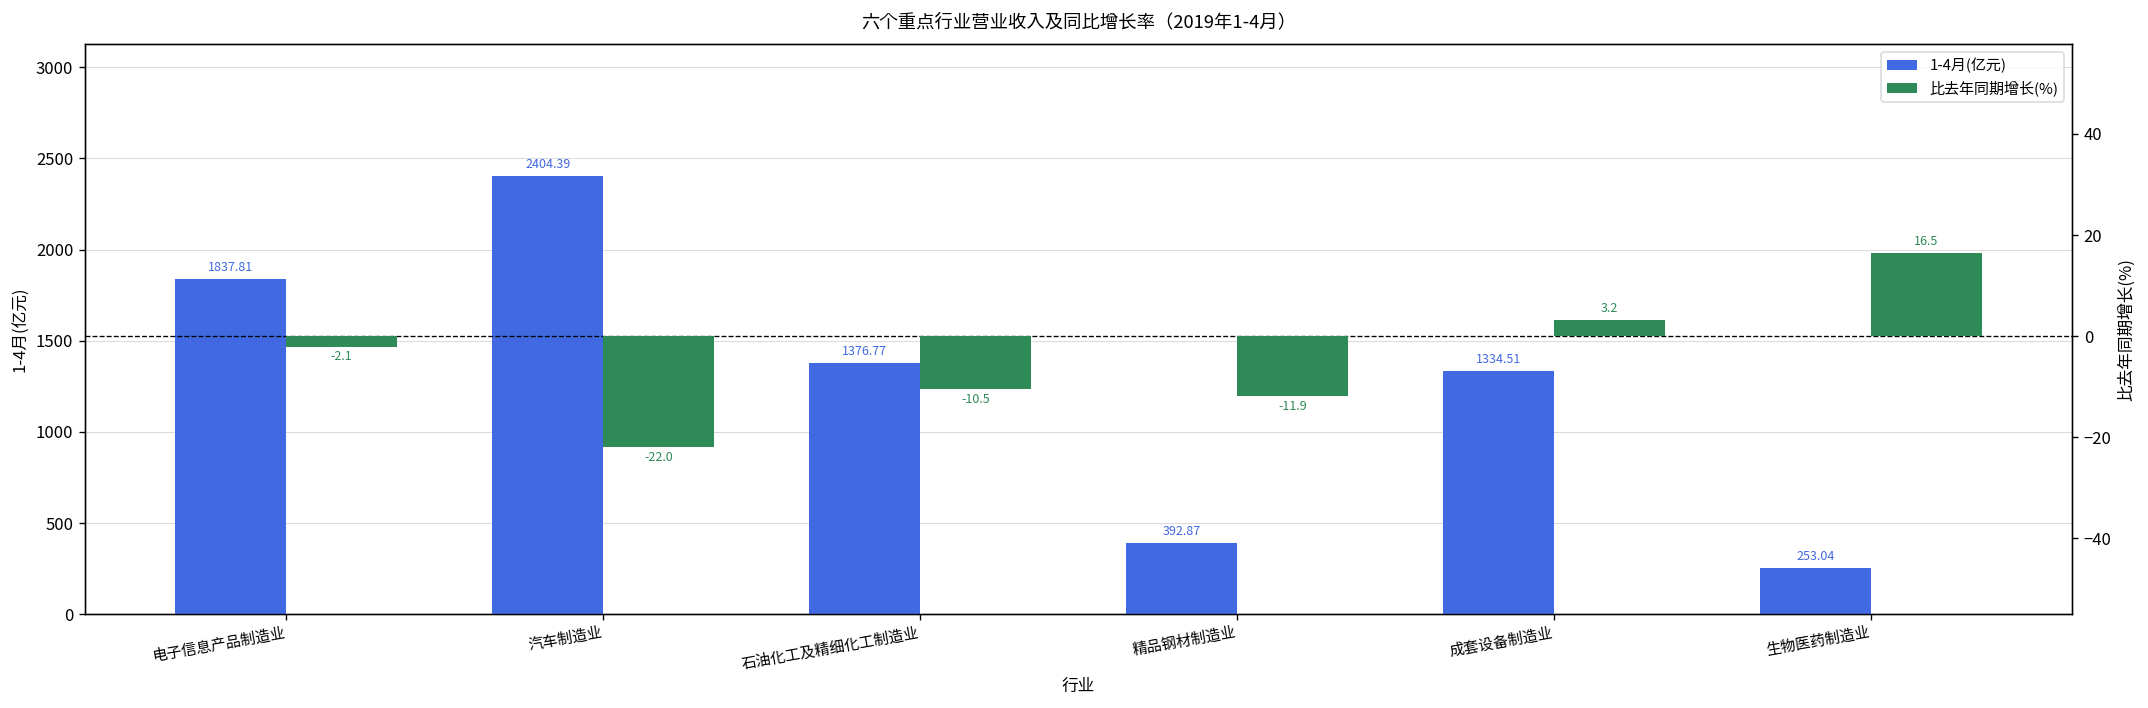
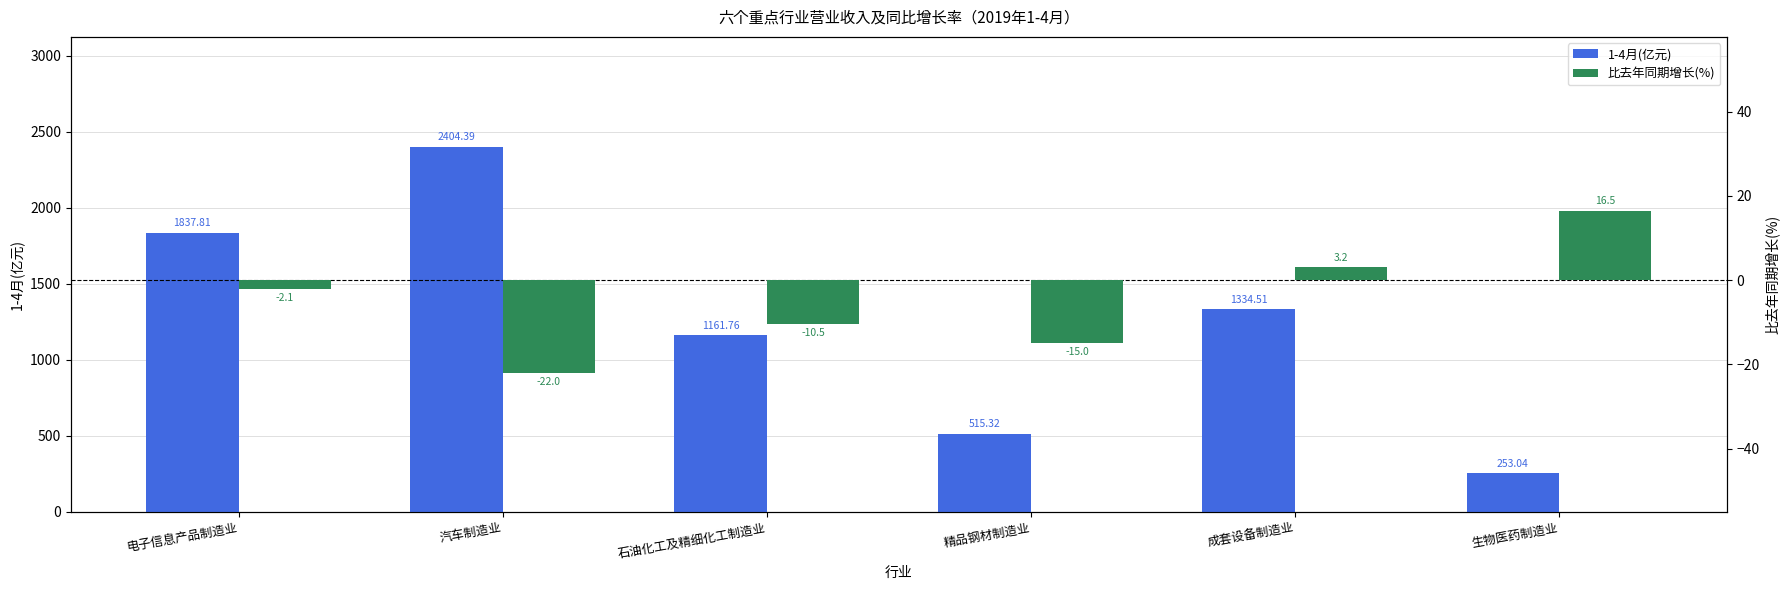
1-4月(亿元), 石油化工及精细化工制造业: 1376.77 -> 1161.76
1-4月(亿元), 精品钢材制造业: 392.87 -> 515.32
比去年同期增长(%), 精品钢材制造业: -11.9 -> -15.0
